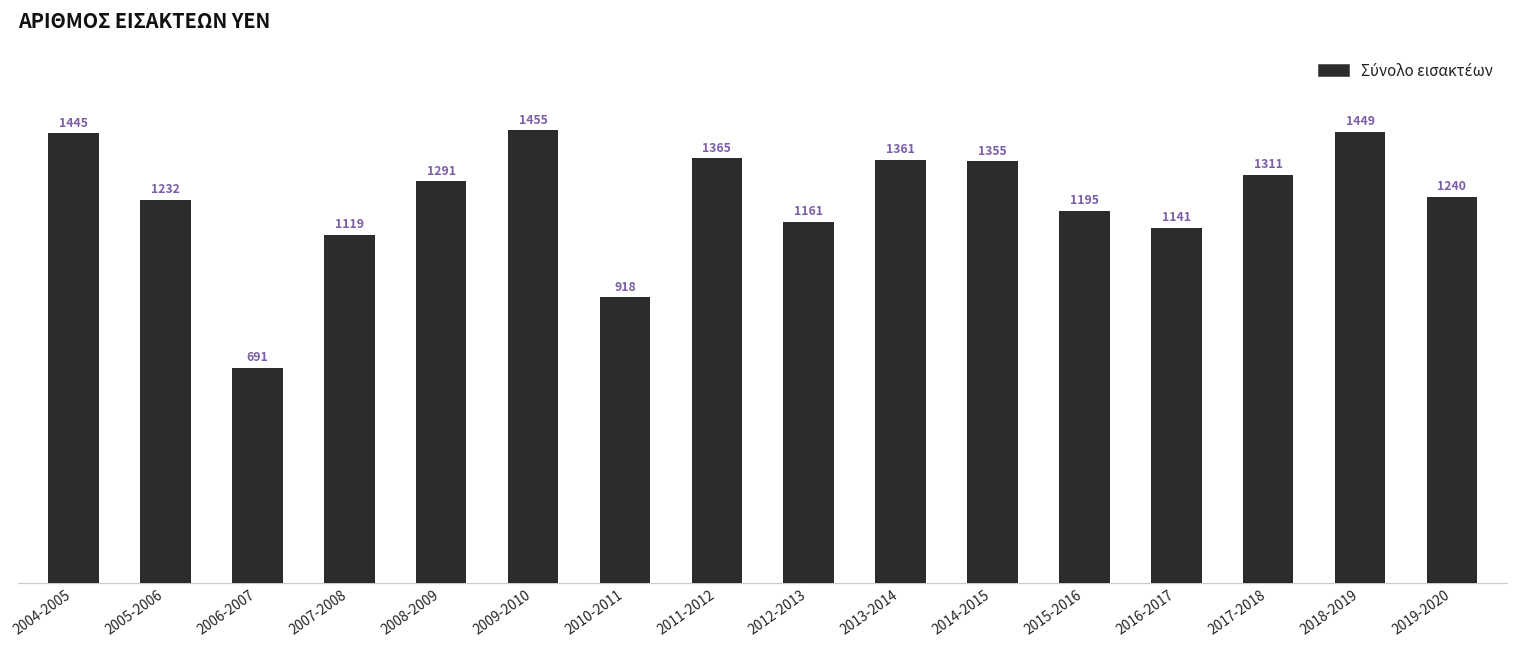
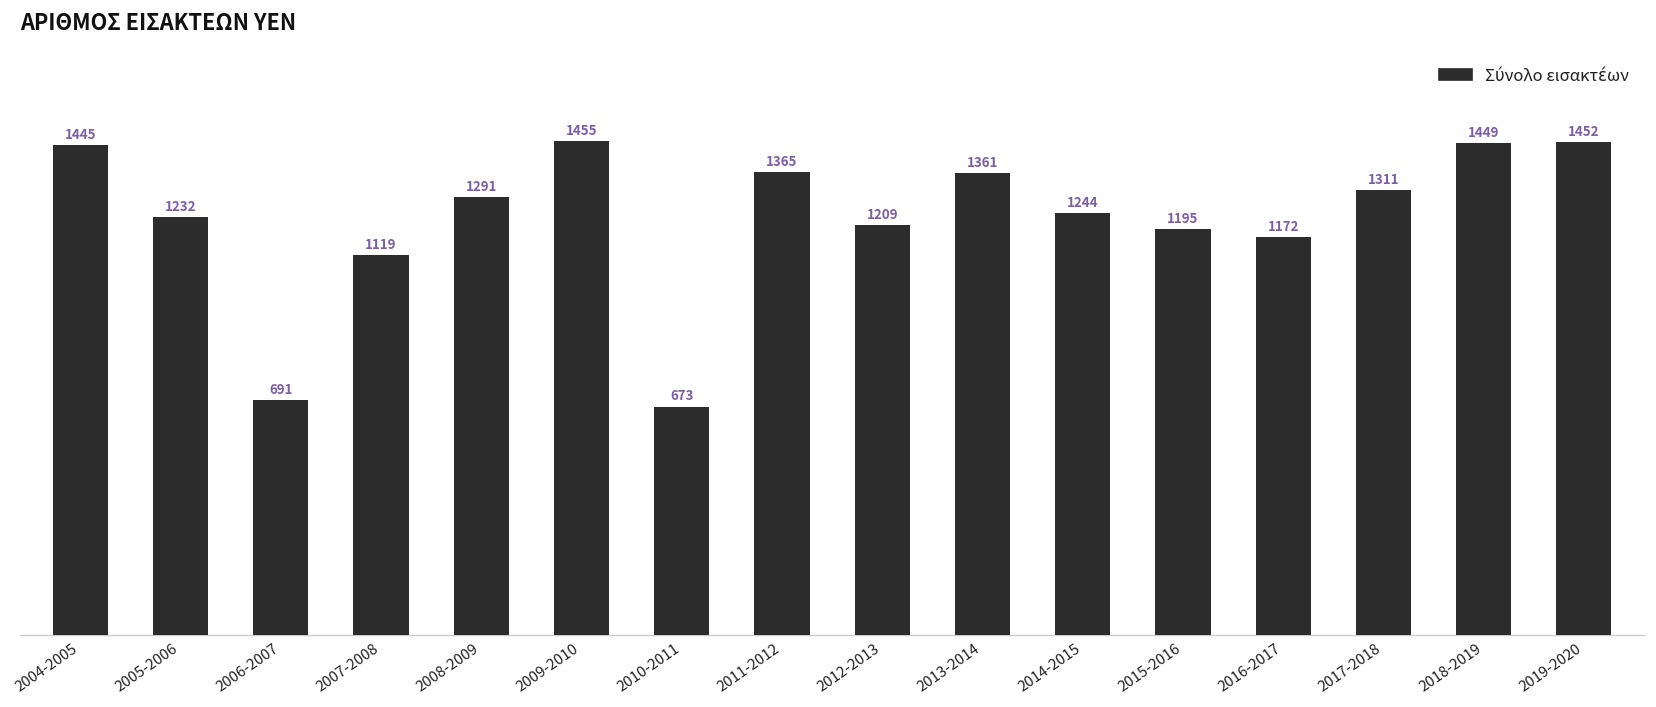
2010-2011: 918 -> 673
2012-2013: 1161 -> 1209
2014-2015: 1355 -> 1244
2016-2017: 1141 -> 1172
2019-2020: 1240 -> 1452
